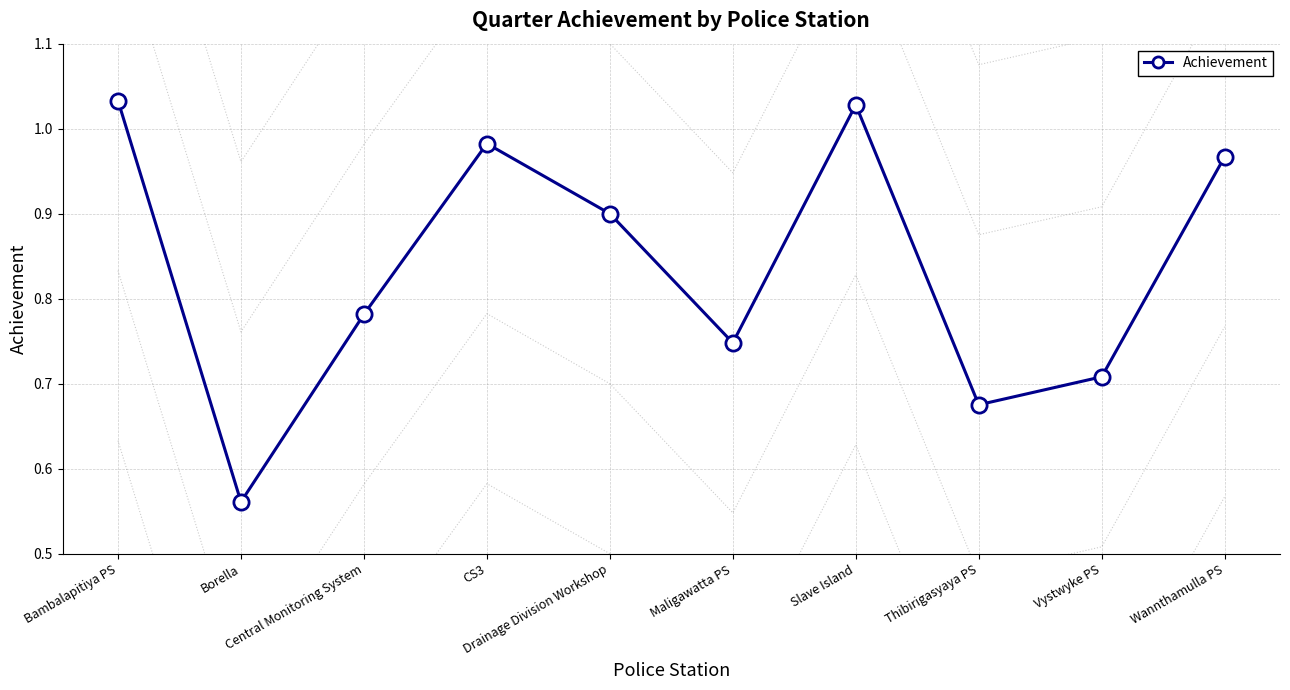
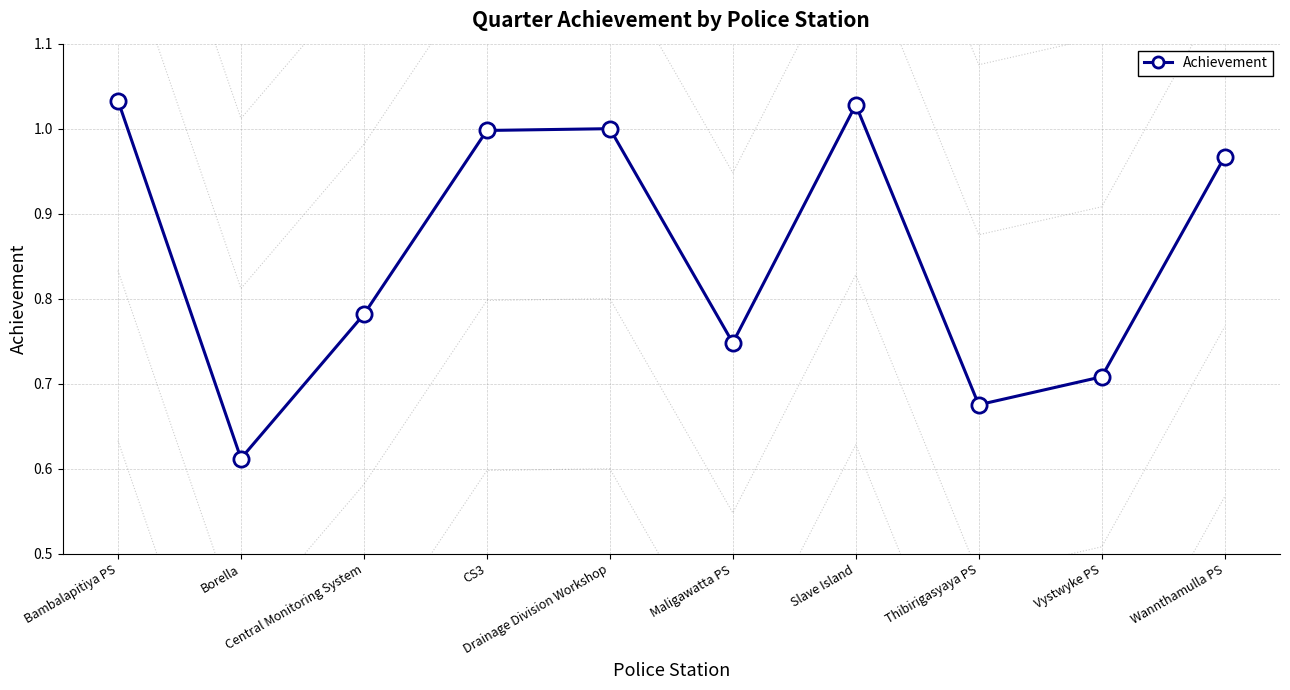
Achievement, Borella: 0.56 -> 0.61
Achievement, CS3: 0.98 -> 1.00
Achievement, Drainage Division Workshop: 0.9 -> 1.0
